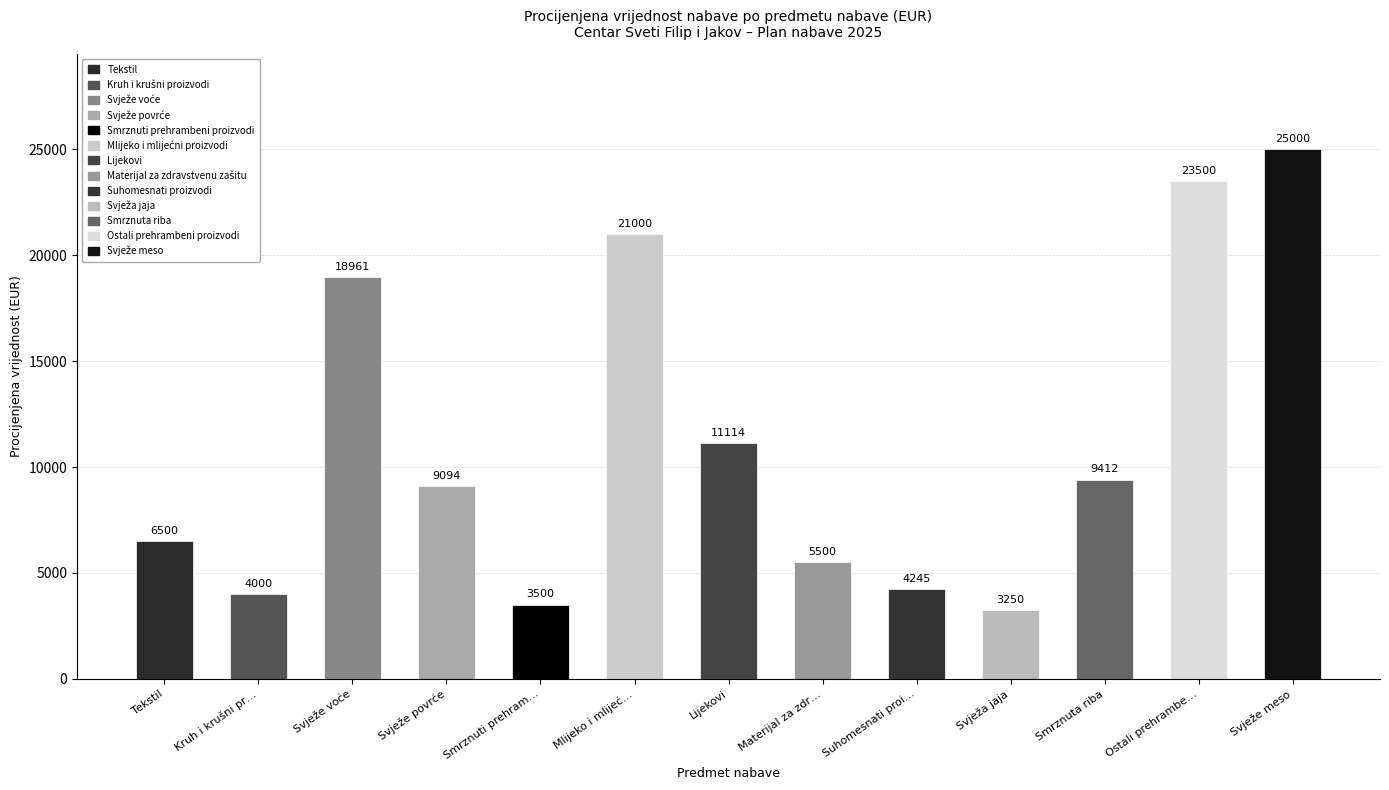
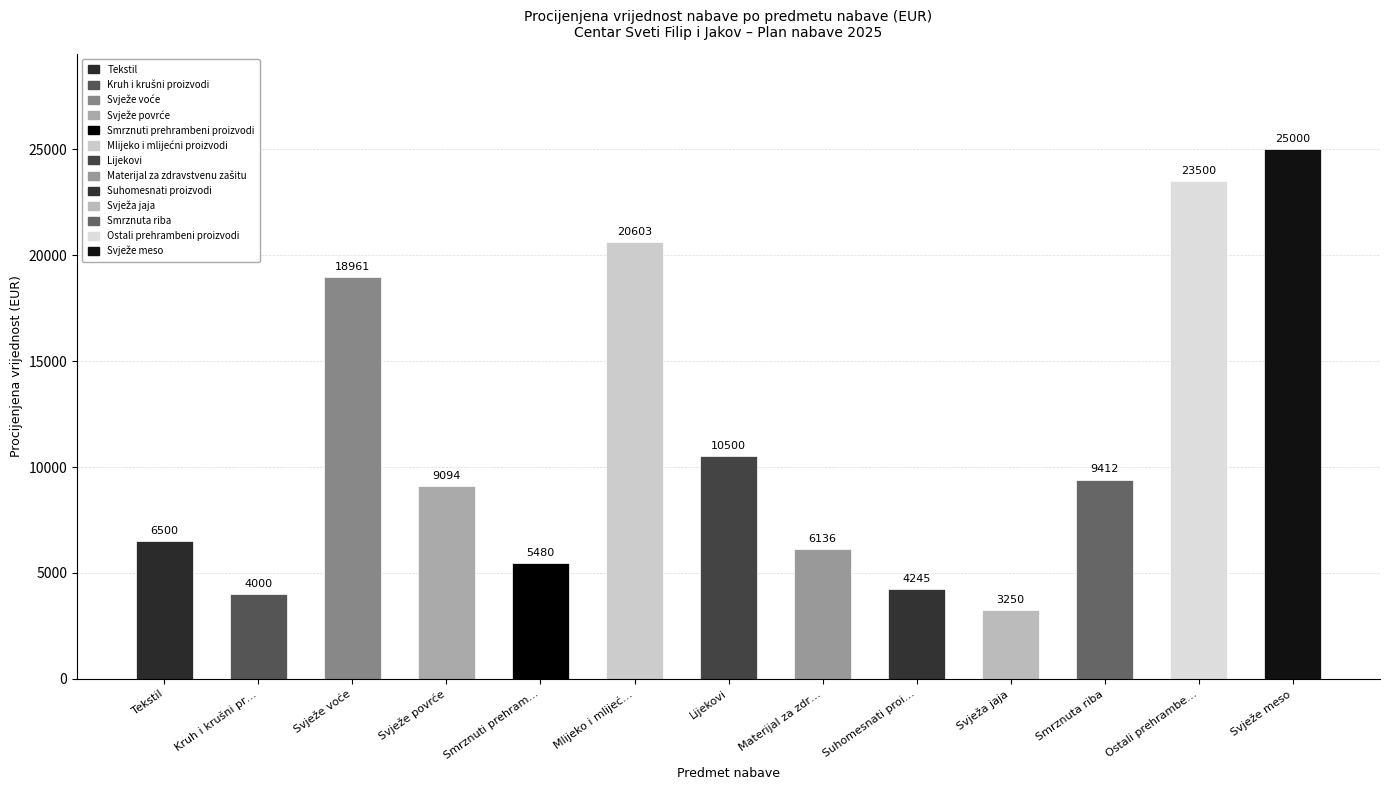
Smrznuti prehram…: 3500 -> 5480
Mlijeko i mlijeć…: 21000 -> 20603
Lijekovi: 11114 -> 10500
Materijal za zdr…: 5500 -> 6136
